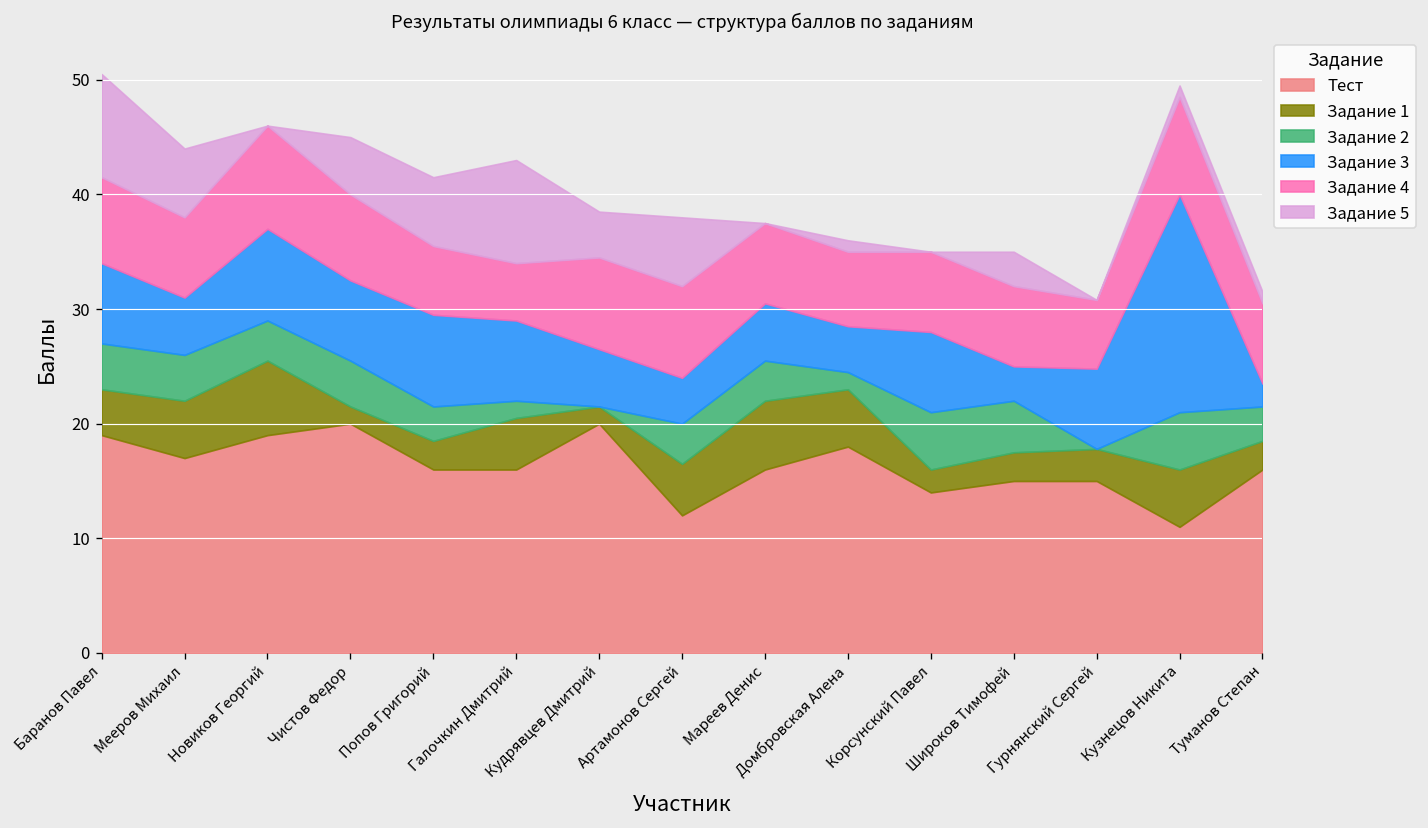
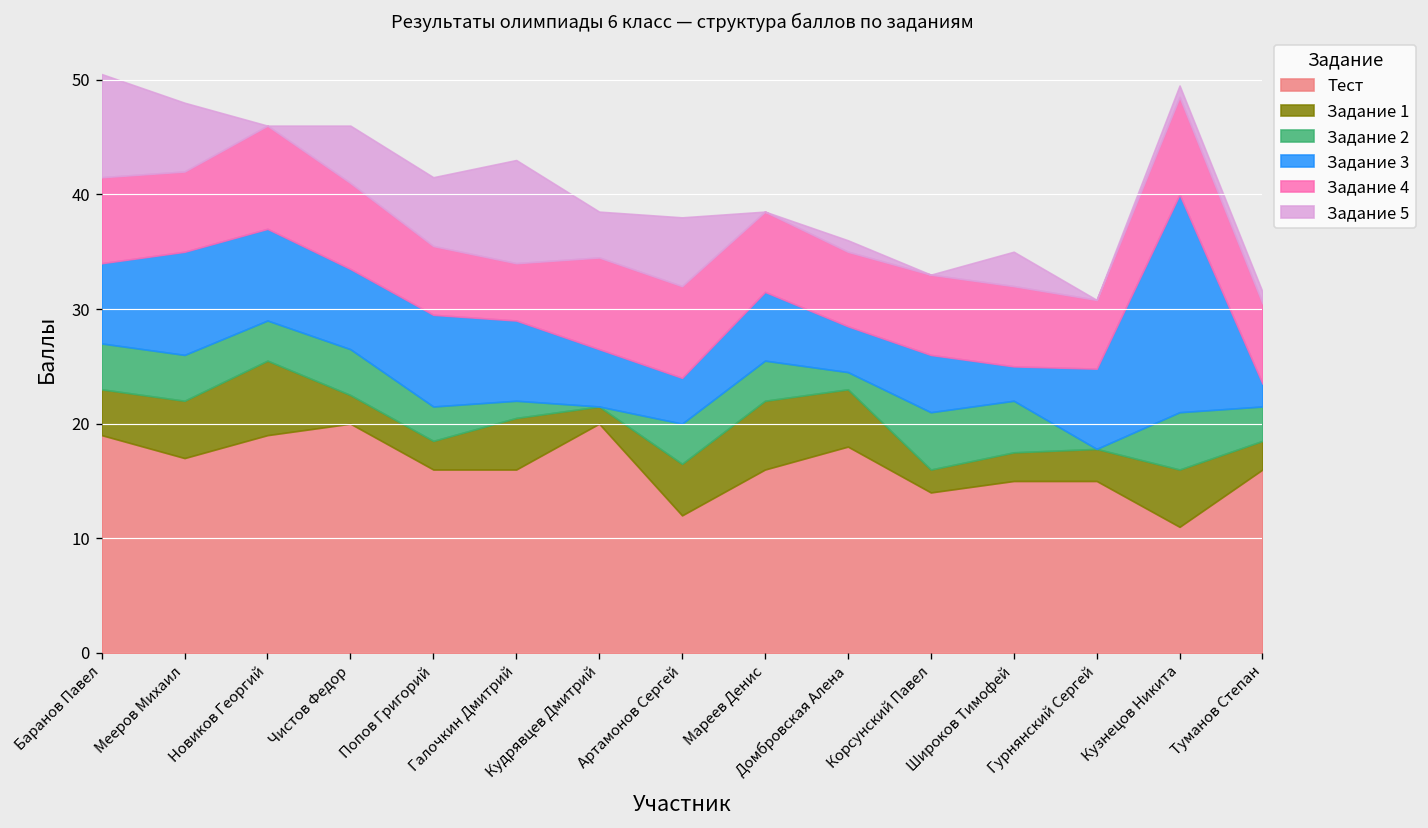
Задание 3, Мееров Михаил: 5 -> 9
Задание 1, Чистов Федор: 2 -> 3
Задание 3, Мареев Денис: 5 -> 6
Задание 3, Корсунский Павел: 7 -> 5
